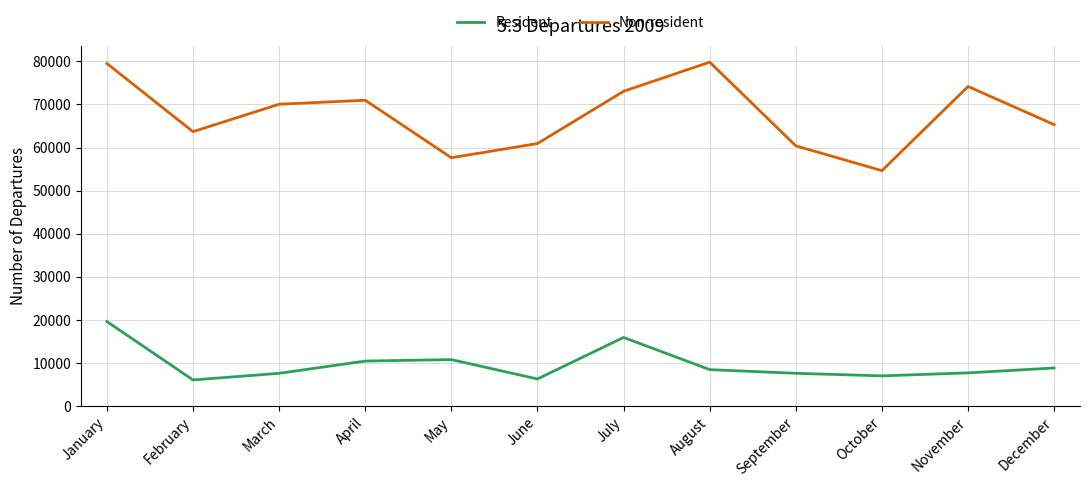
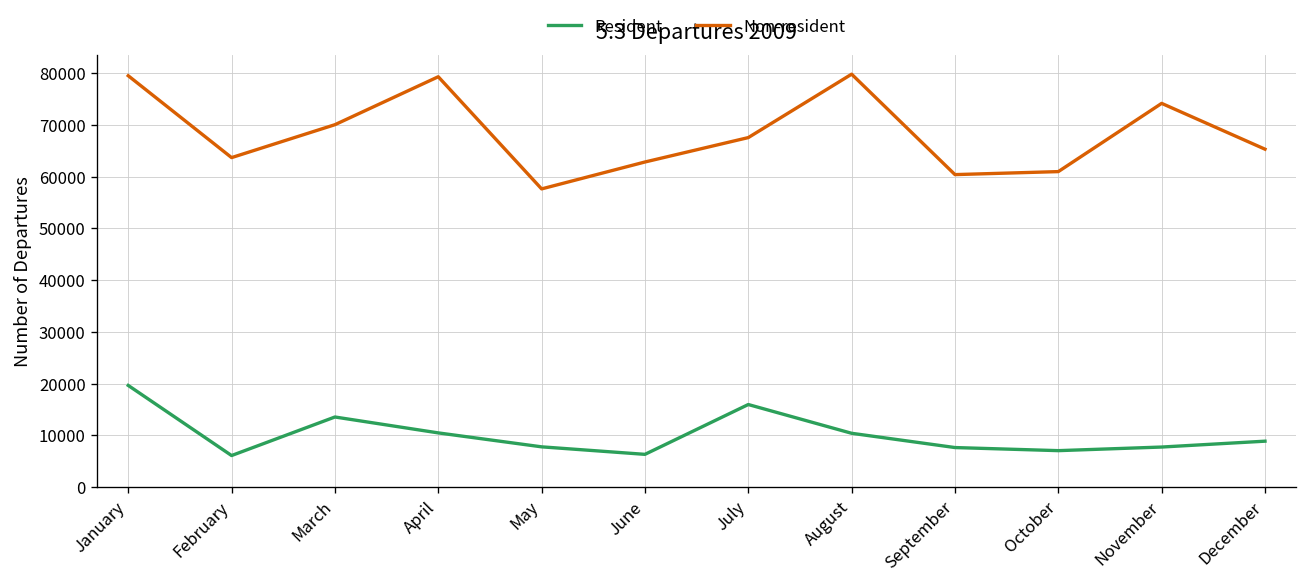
Resident, March: 8000 -> 14000
Non-resident, April: 71000 -> 79000
Resident, May: 11000 -> 8000
Non-resident, June: 61000 -> 63000
Non-resident, July: 73000 -> 68000
Resident, August: 8000 -> 10000
Non-resident, October: 55000 -> 61000
